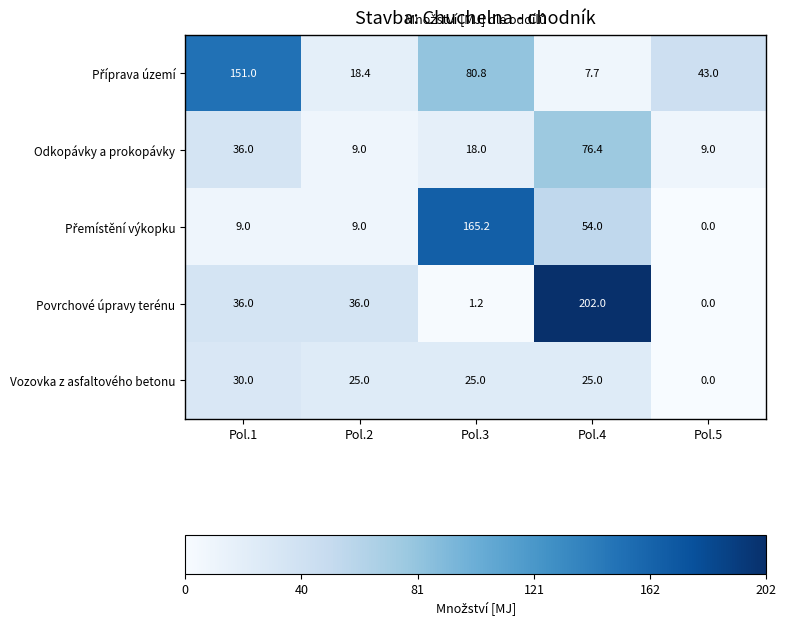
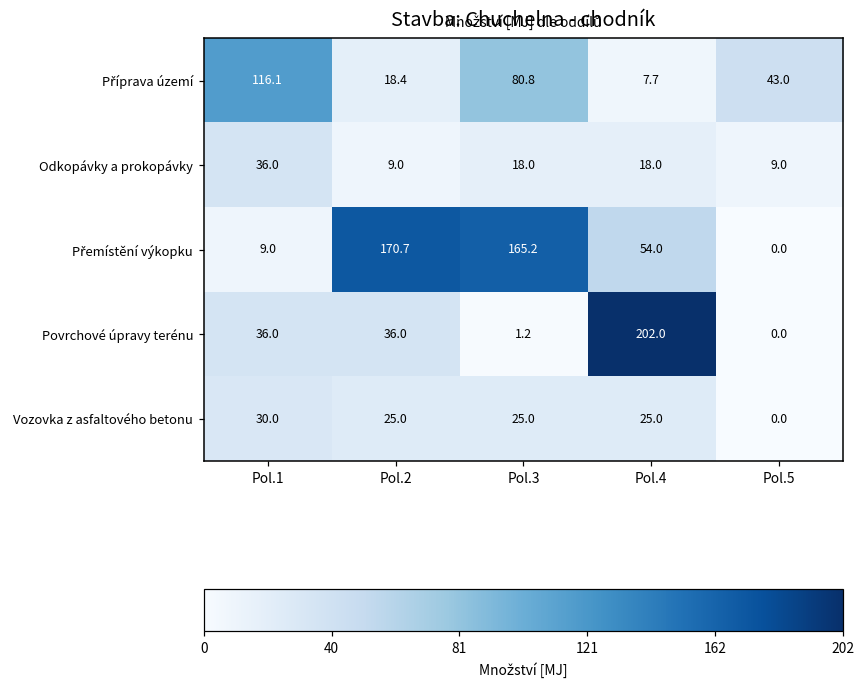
Příprava území, Pol.1: 151.0 -> 116.1
Odkopávky a prokopávky, Pol.4: 76.4 -> 18.0
Přemístění výkopku, Pol.2: 9.0 -> 170.7
